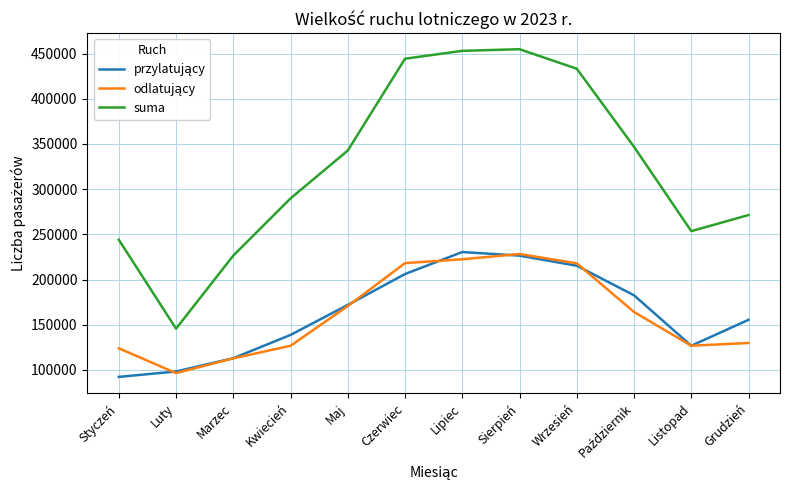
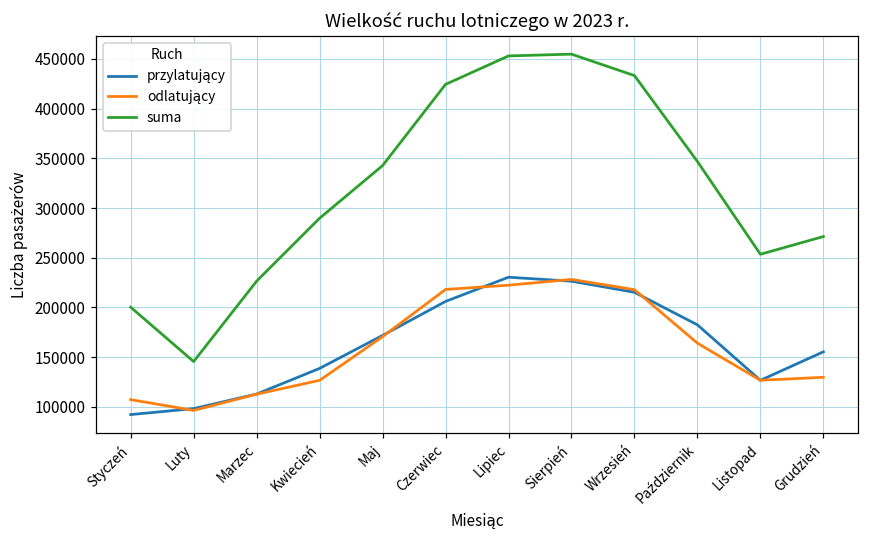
odlatujący, Styczeń: 120000 -> 110000
suma, Styczeń: 240000 -> 200000
suma, Czerwiec: 440000 -> 420000
